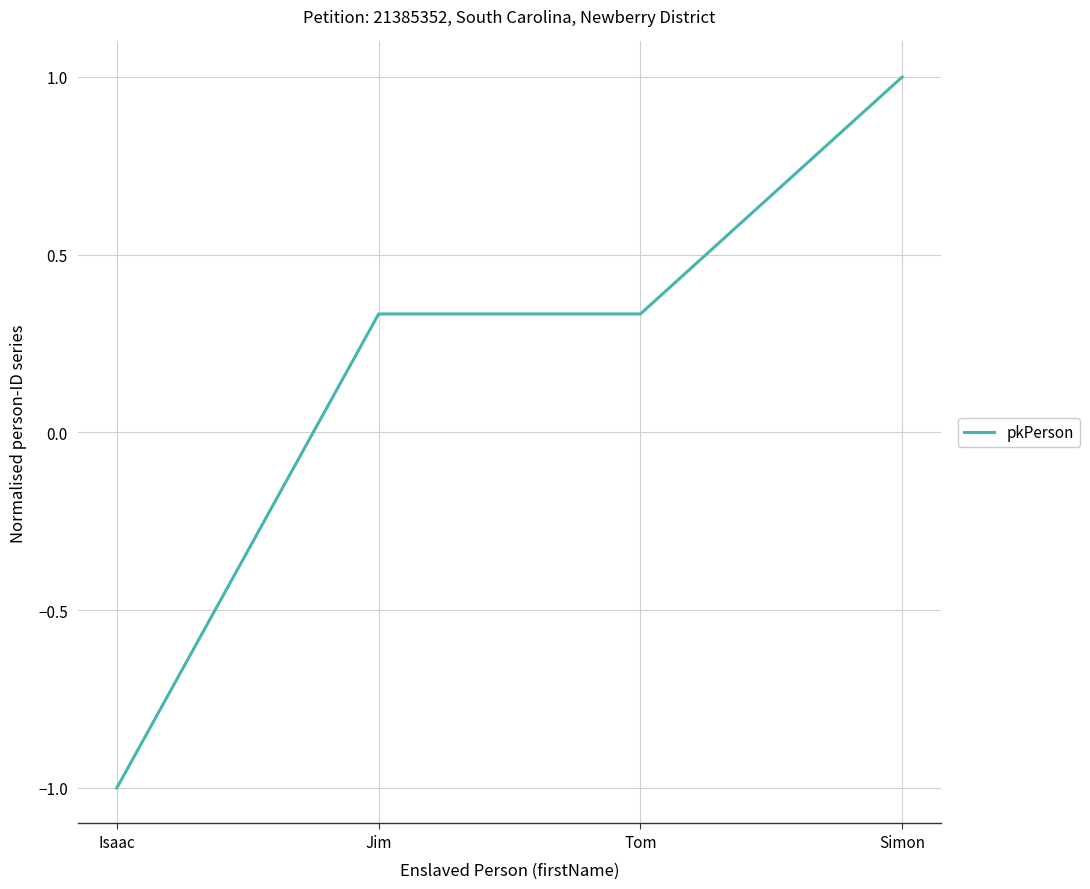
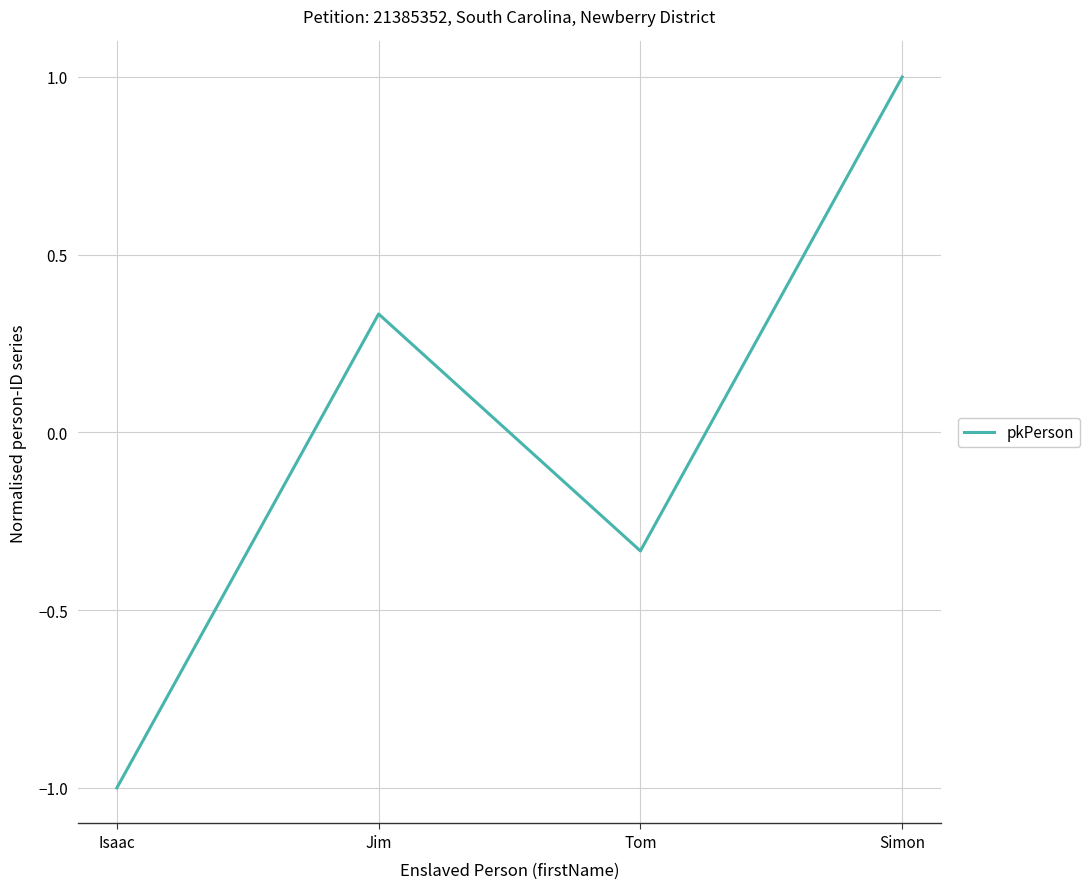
Tom: 0.33 -> -0.33
